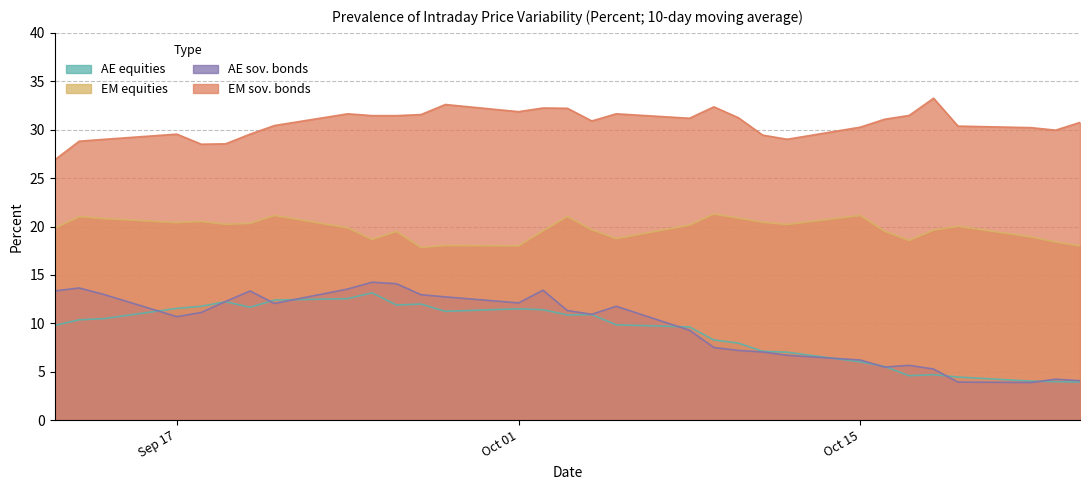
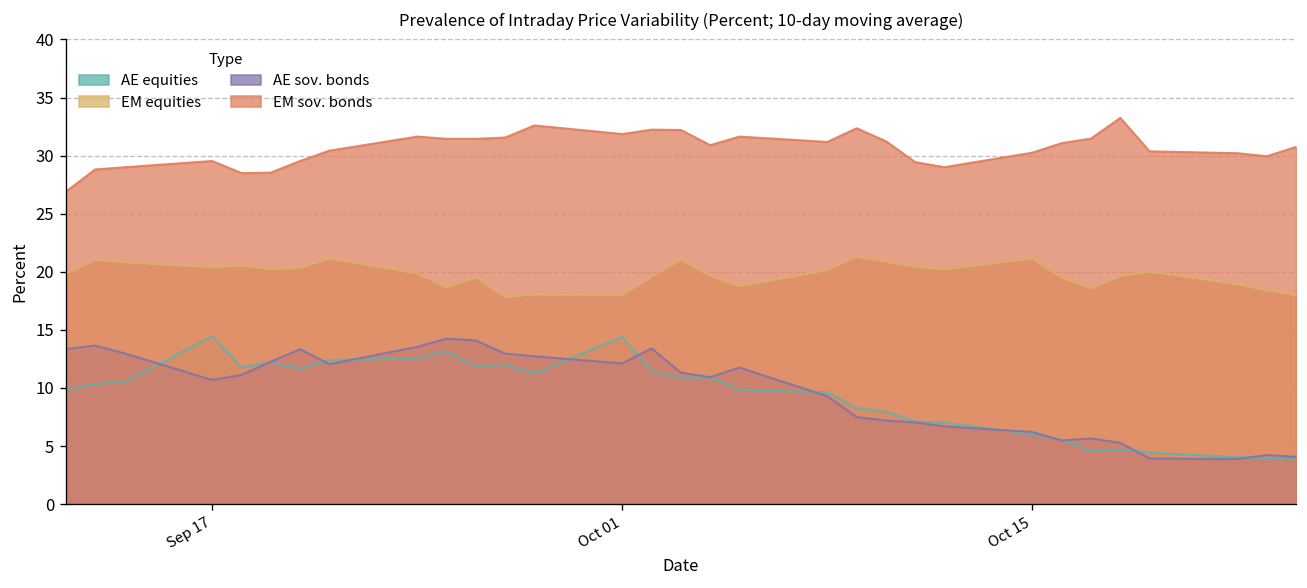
AE equities, Sep 17: 12 -> 14
AE equities, Oct 01: 12 -> 14
